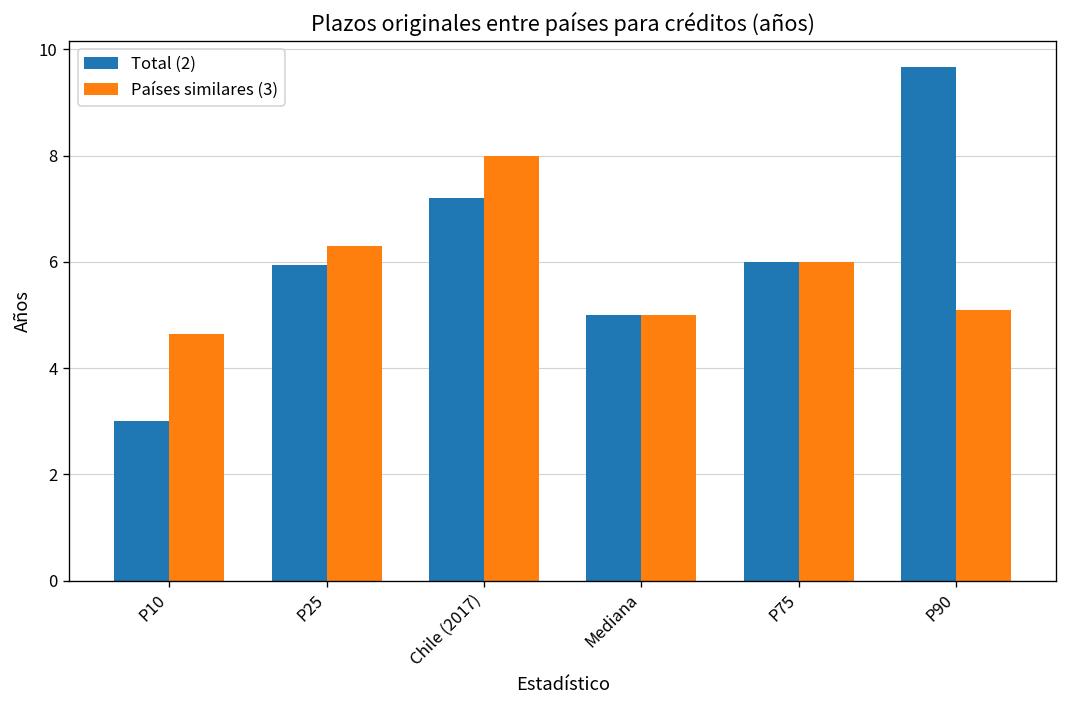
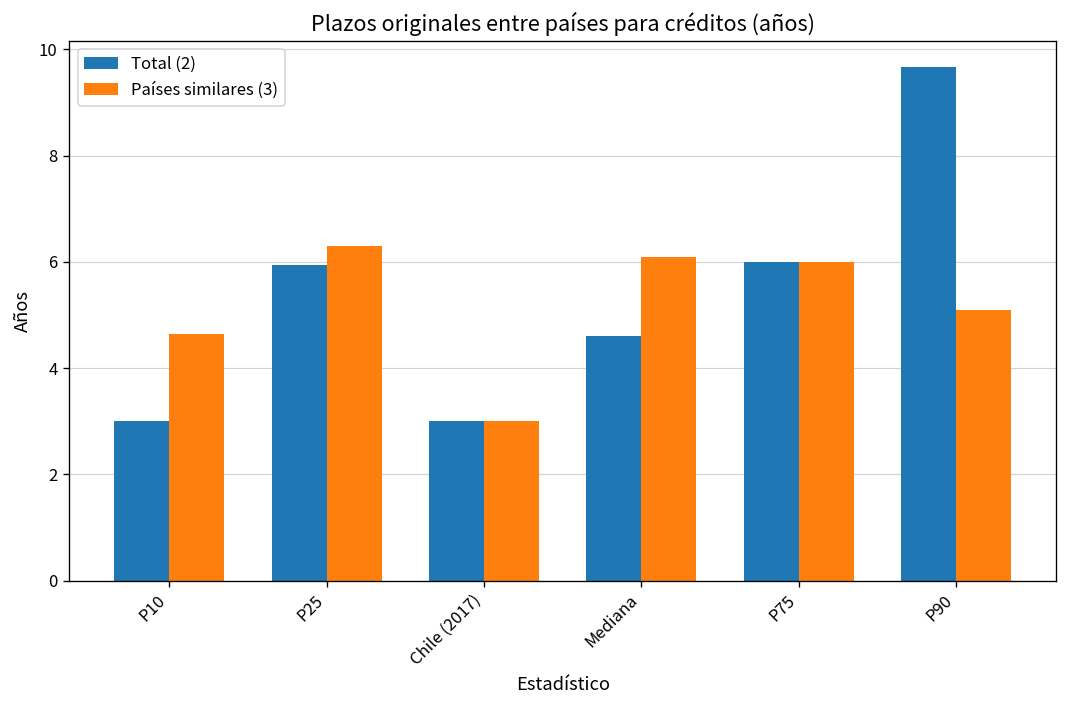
Total (2), Chile (2017): 7.2 -> 3.0
Países similares (3), Chile (2017): 8 -> 3
Total (2), Mediana: 5.0 -> 4.6
Países similares (3), Mediana: 5.0 -> 6.1
